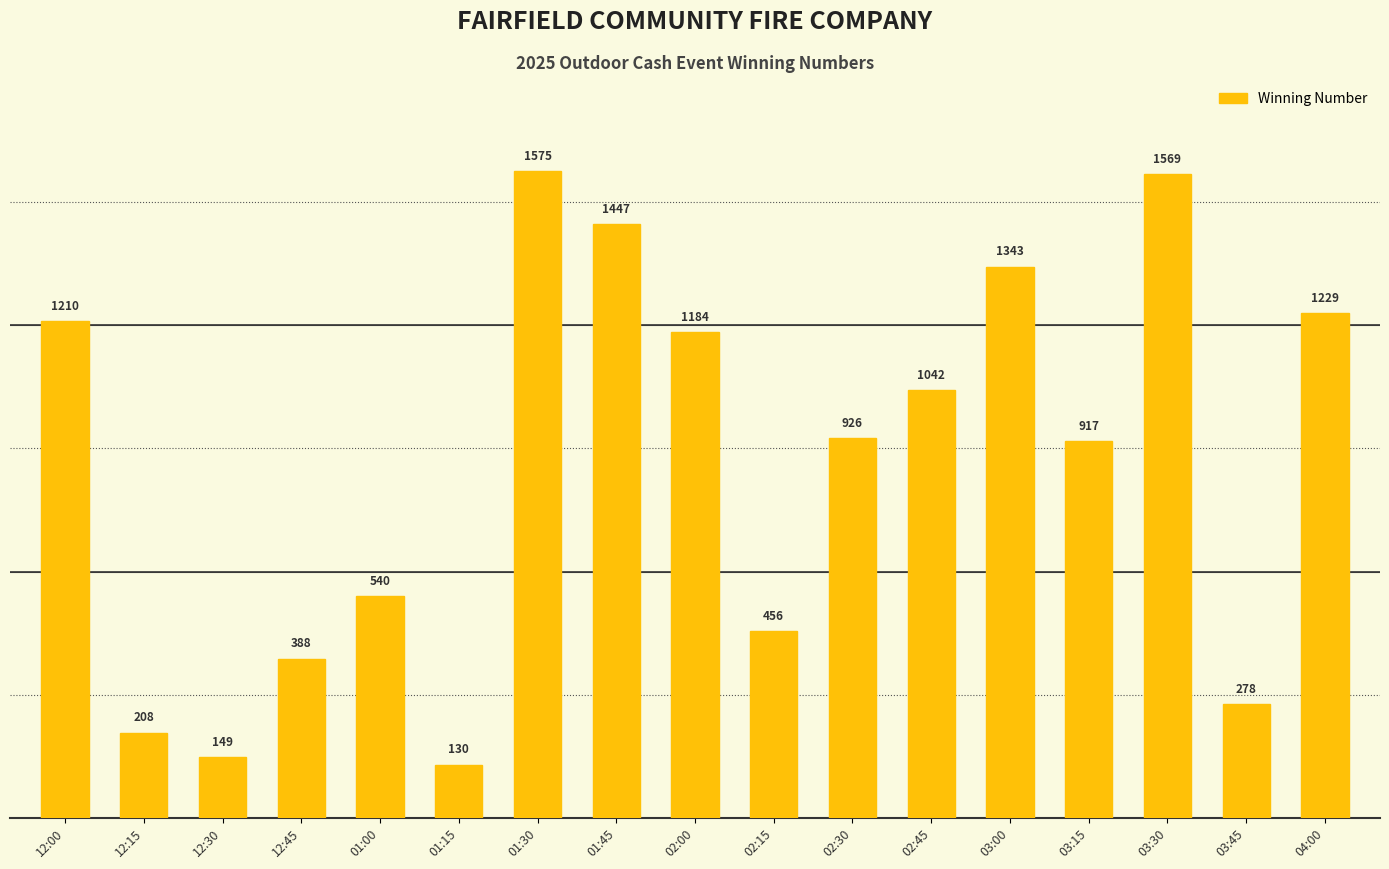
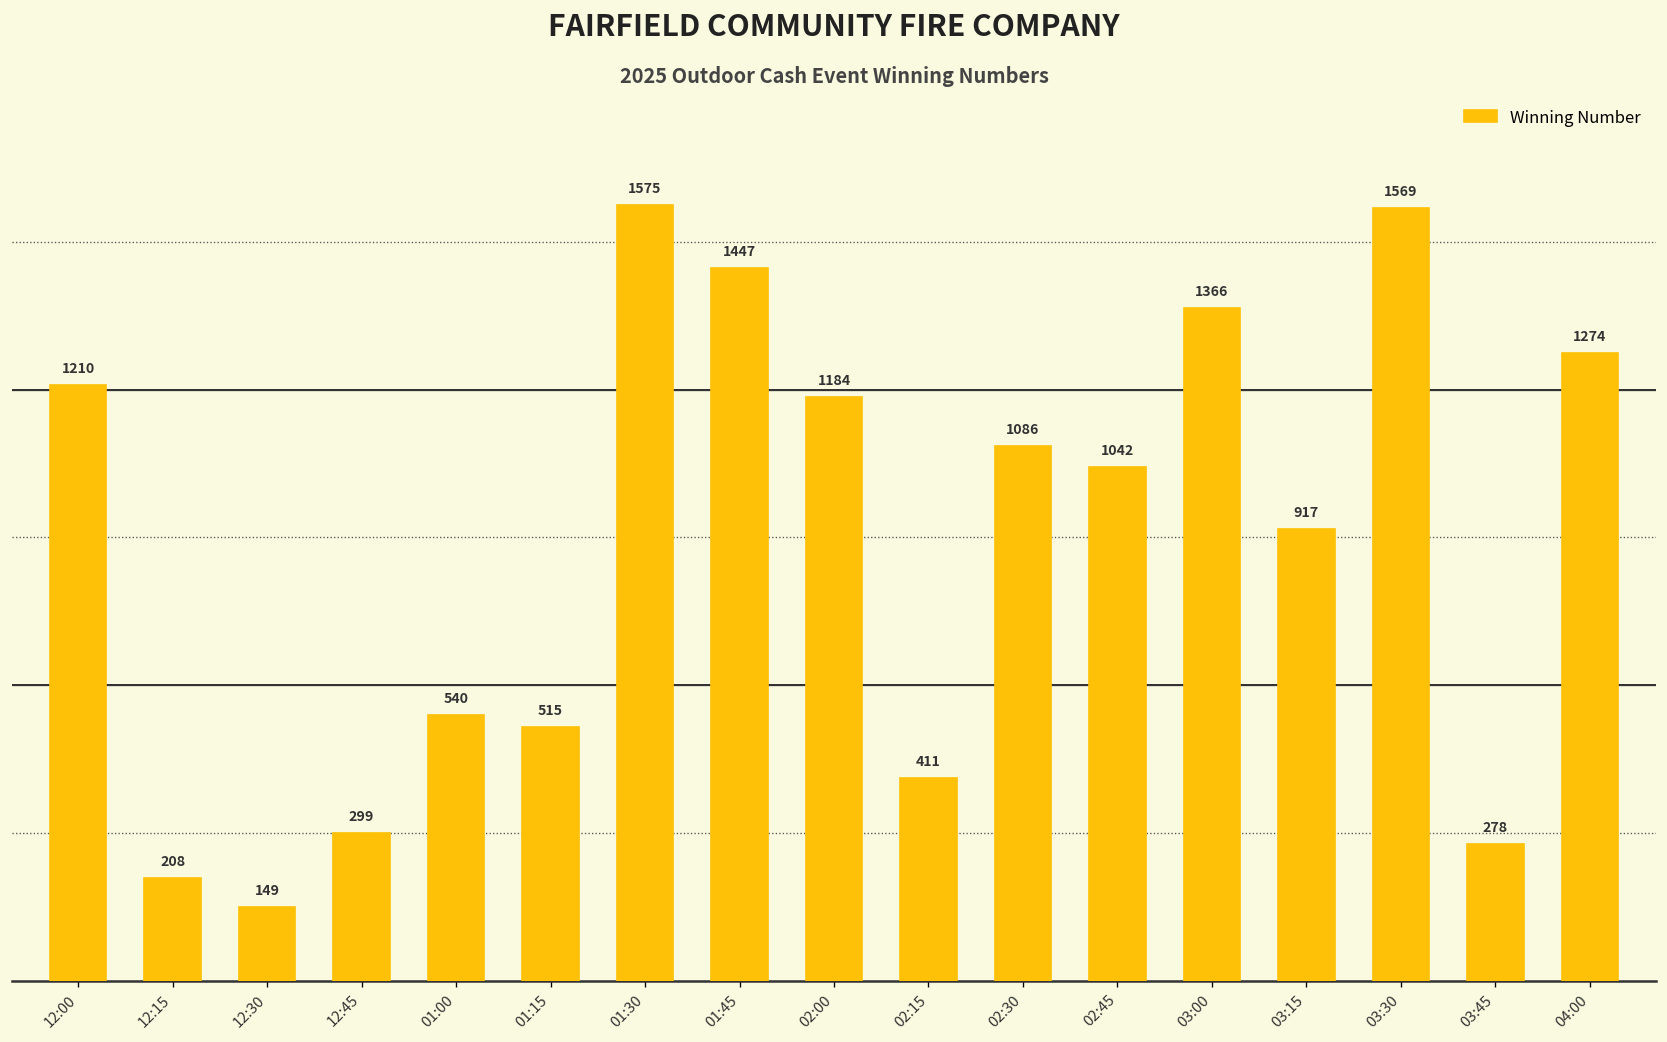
12:45: 388 -> 299
01:15: 130 -> 515
02:15: 456 -> 411
02:30: 926 -> 1086
03:00: 1343 -> 1366
04:00: 1229 -> 1274
